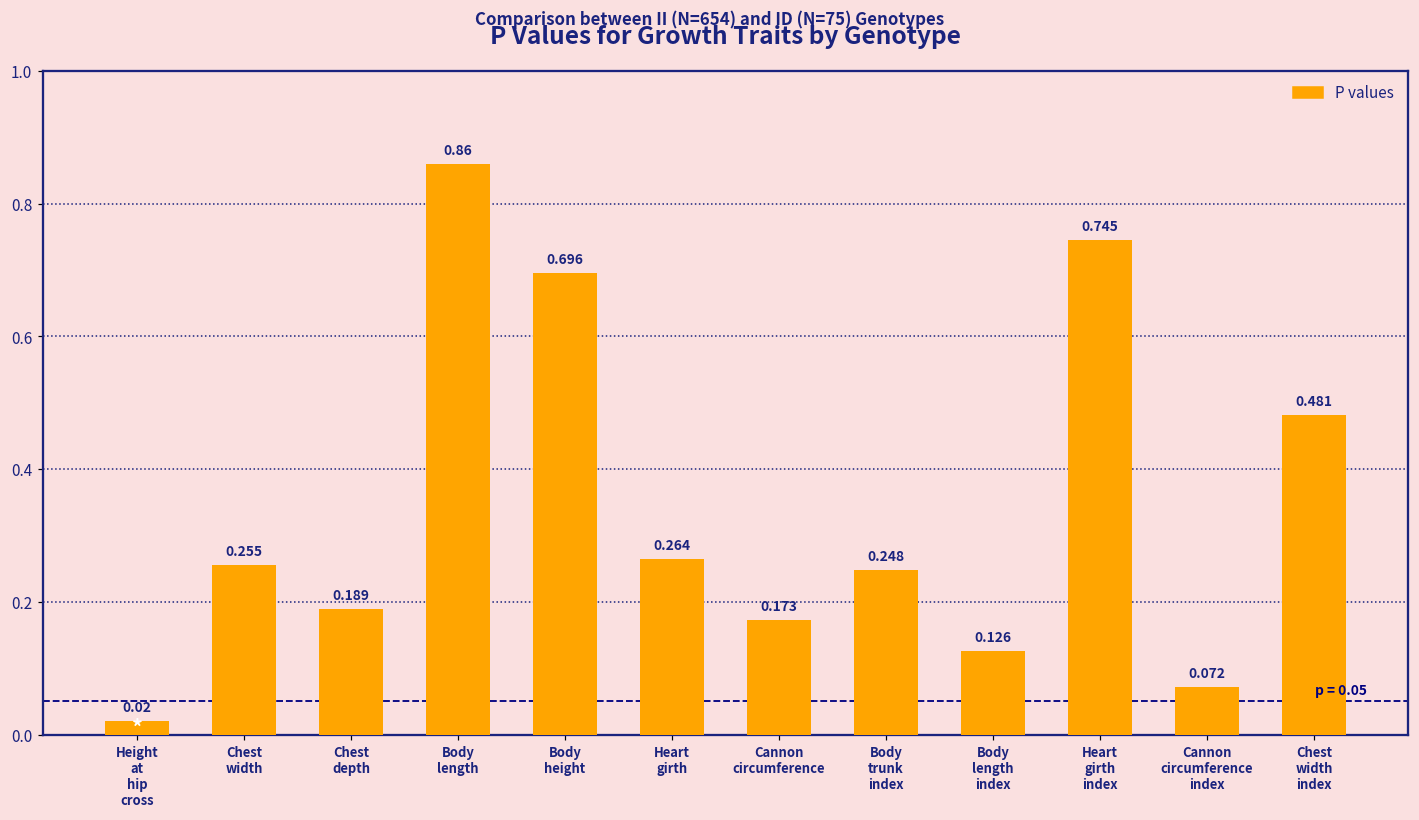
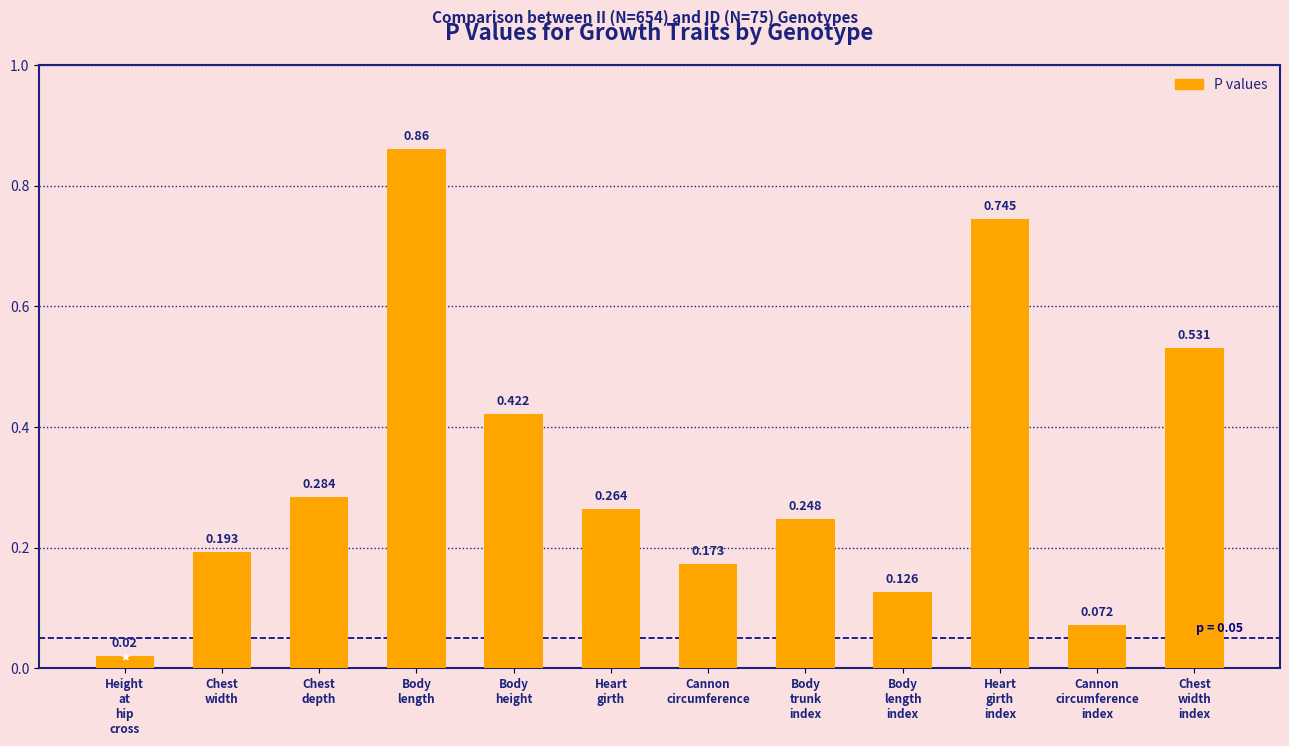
Chest width: 0.255 -> 0.193
Chest depth: 0.189 -> 0.284
Body height: 0.696 -> 0.422
Chest width index: 0.481 -> 0.531
